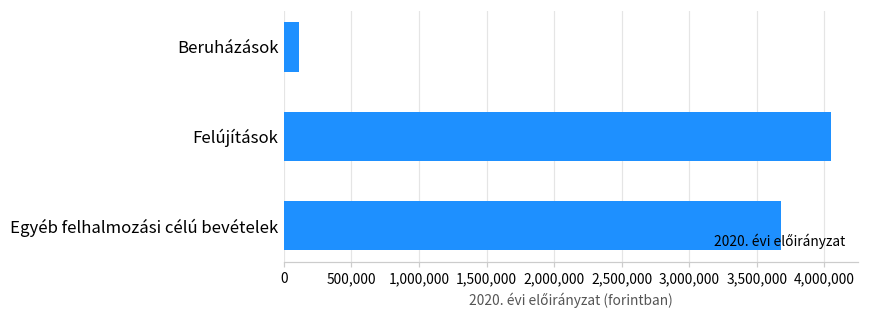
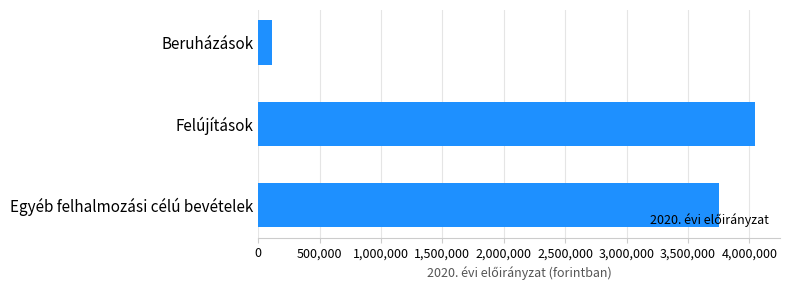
Egyéb felhalmozási célú bevételek: 3,680,000 -> 3,750,000
